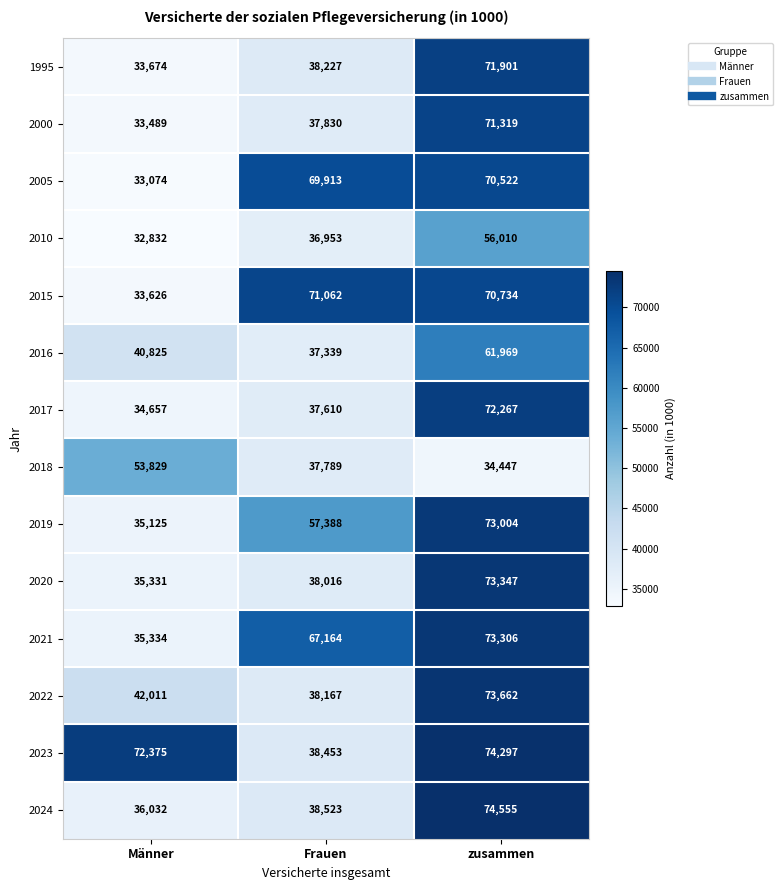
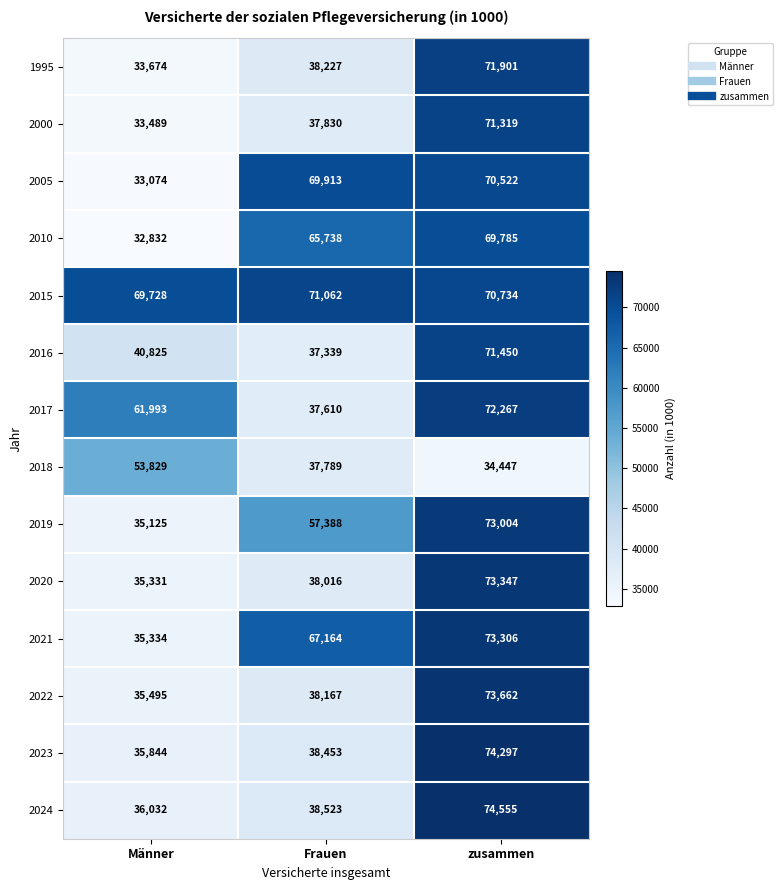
2010, Frauen: 36,953 -> 65,738
2010, zusammen: 56,010 -> 69,785
2015, Männer: 33,626 -> 69,728
2016, zusammen: 61,969 -> 71,450
2017, Männer: 34,657 -> 61,993
2022, Männer: 42,011 -> 35,495
2023, Männer: 72,375 -> 35,844
